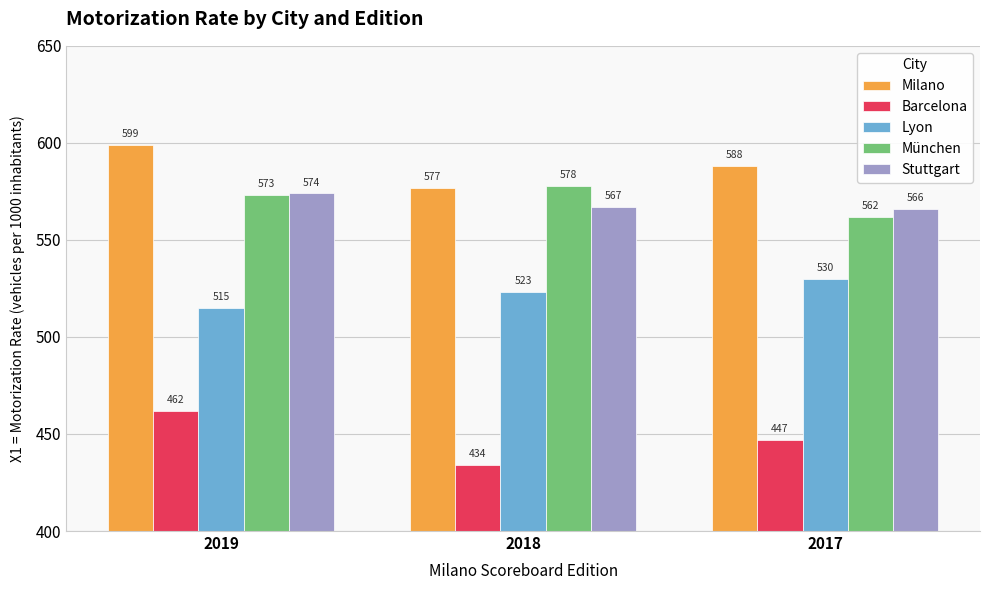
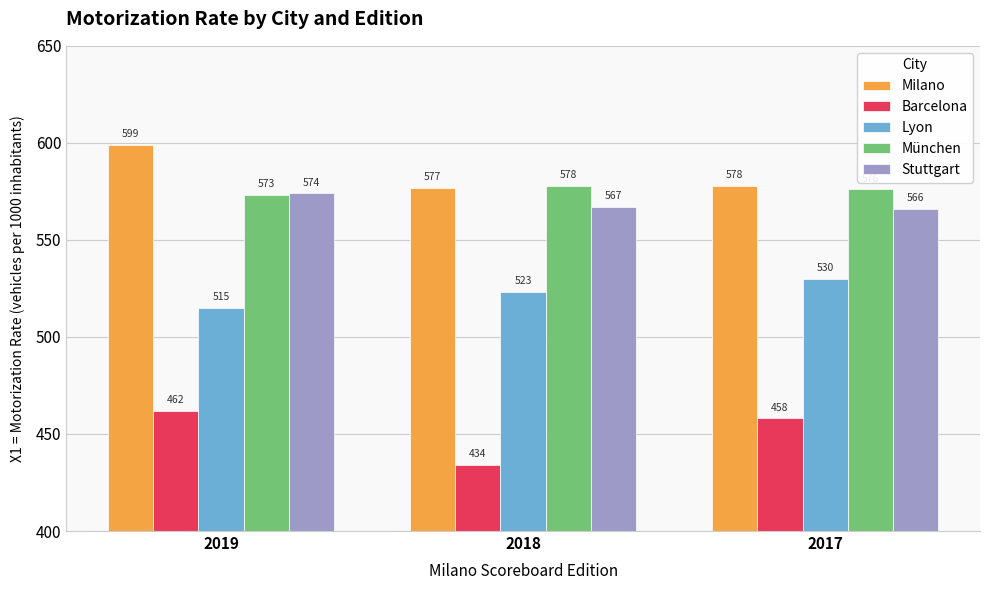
Milano, 2017: 588 -> 578
Barcelona, 2017: 447 -> 458
München, 2017: 562 -> 576
